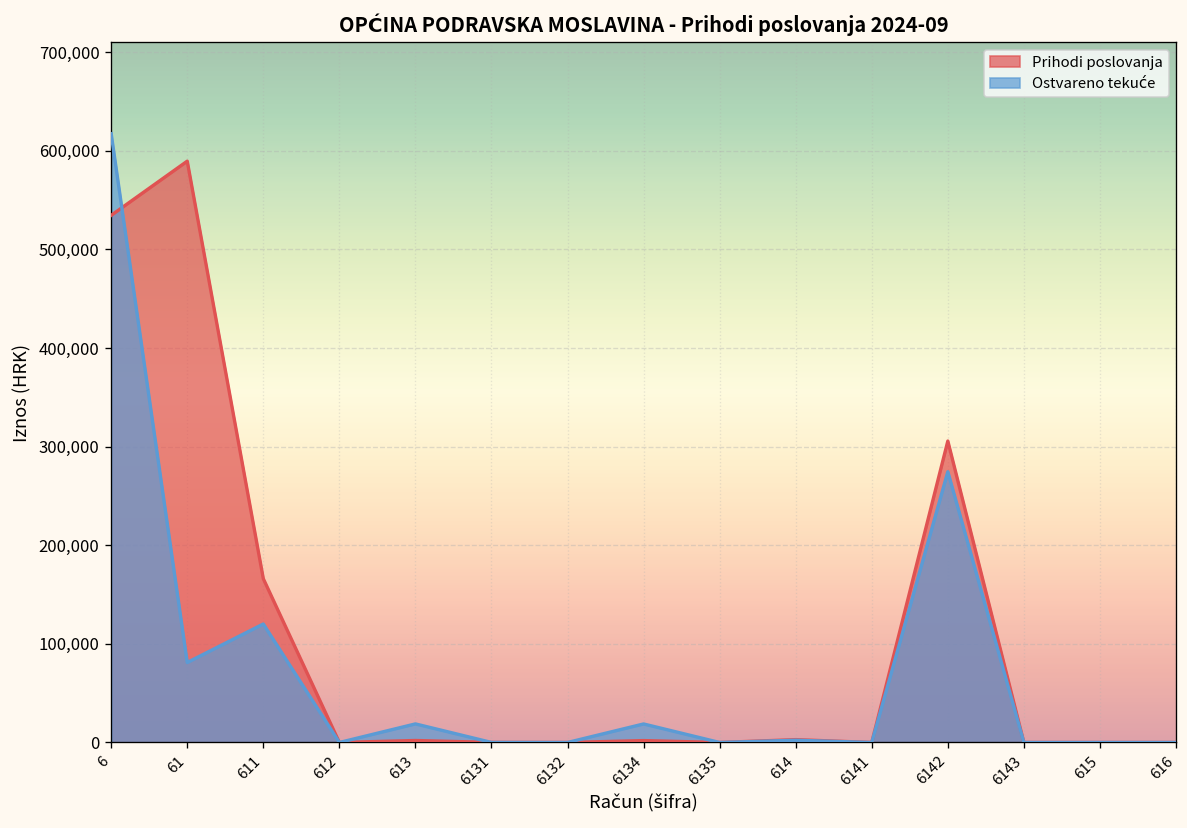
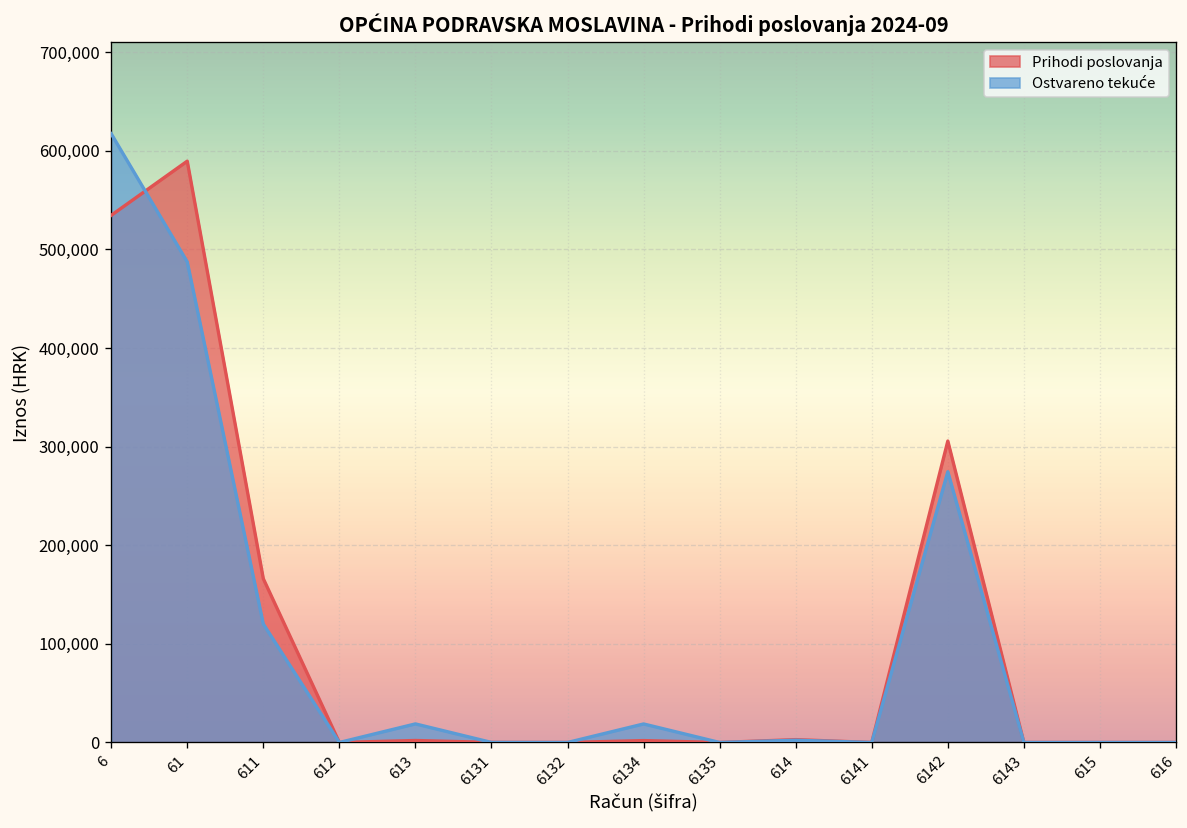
Ostvareno tekuće, 61: 80,000 -> 490,000
